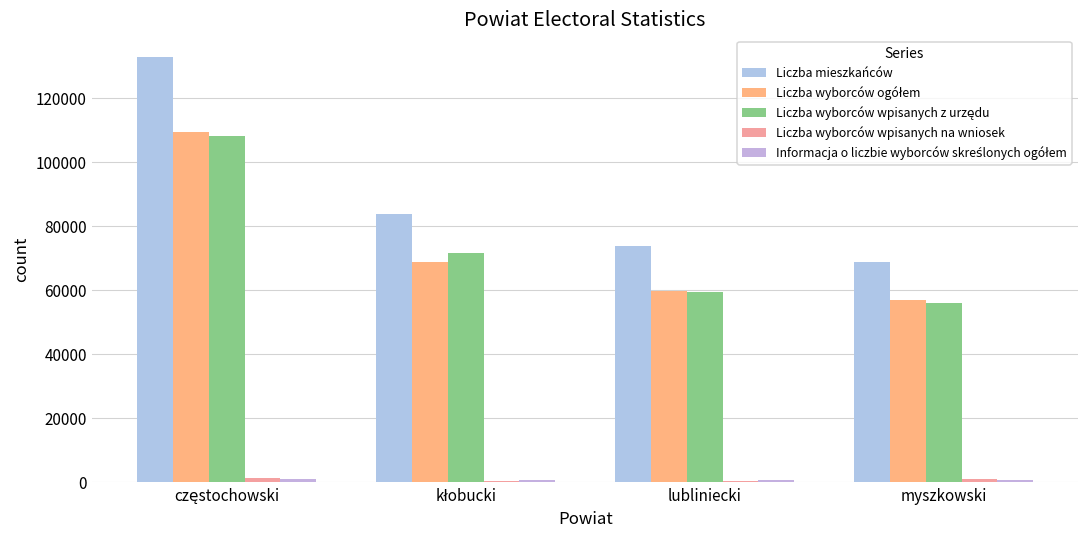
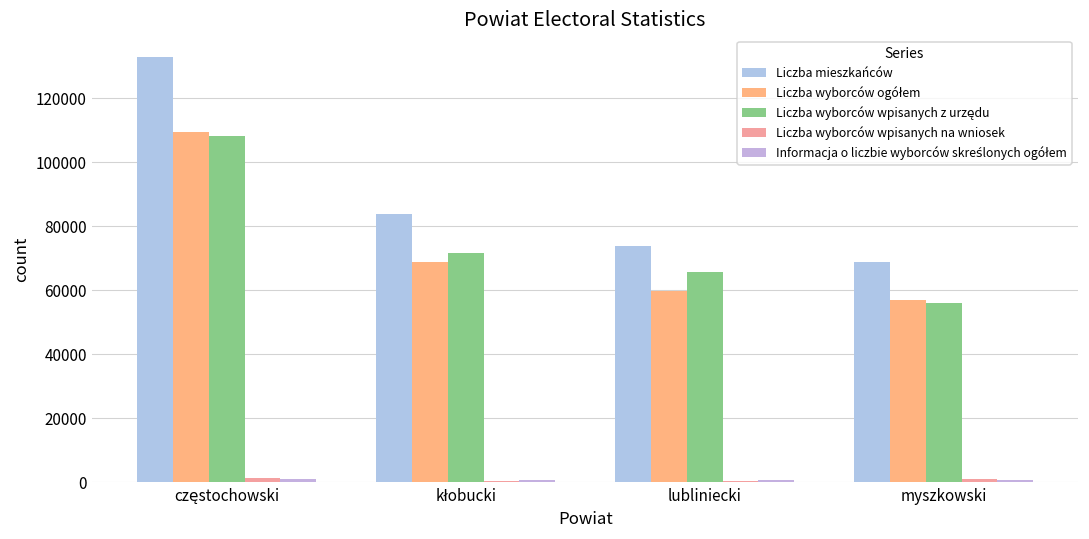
Liczba wyborców wpisanych z urzędu, lubliniecki: 60000 -> 66000
